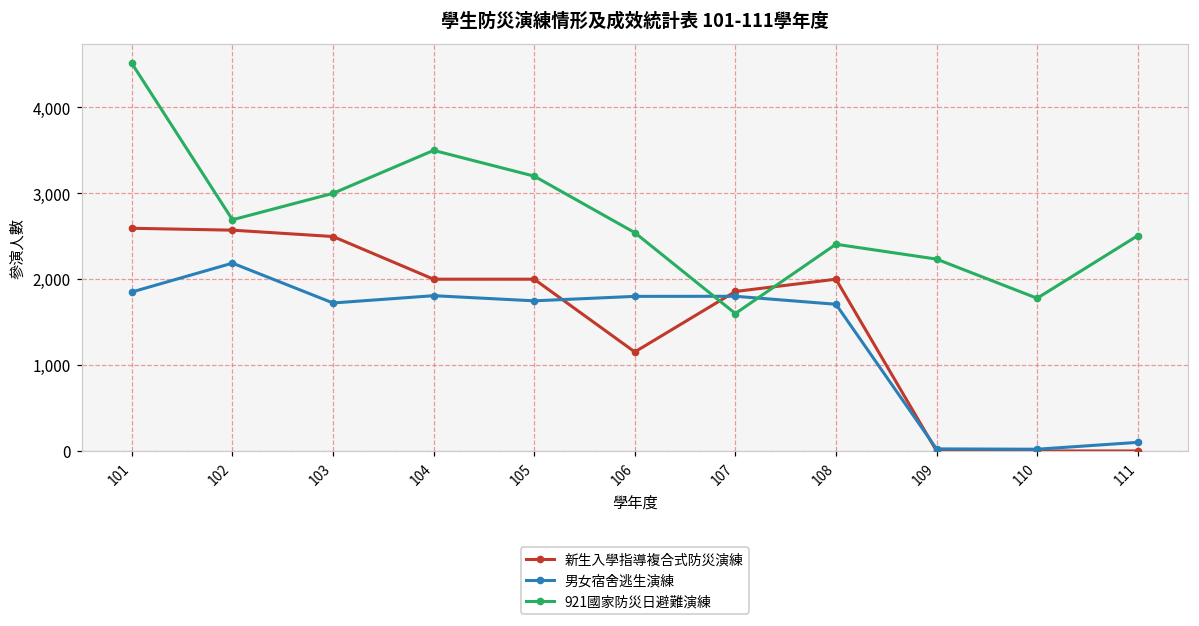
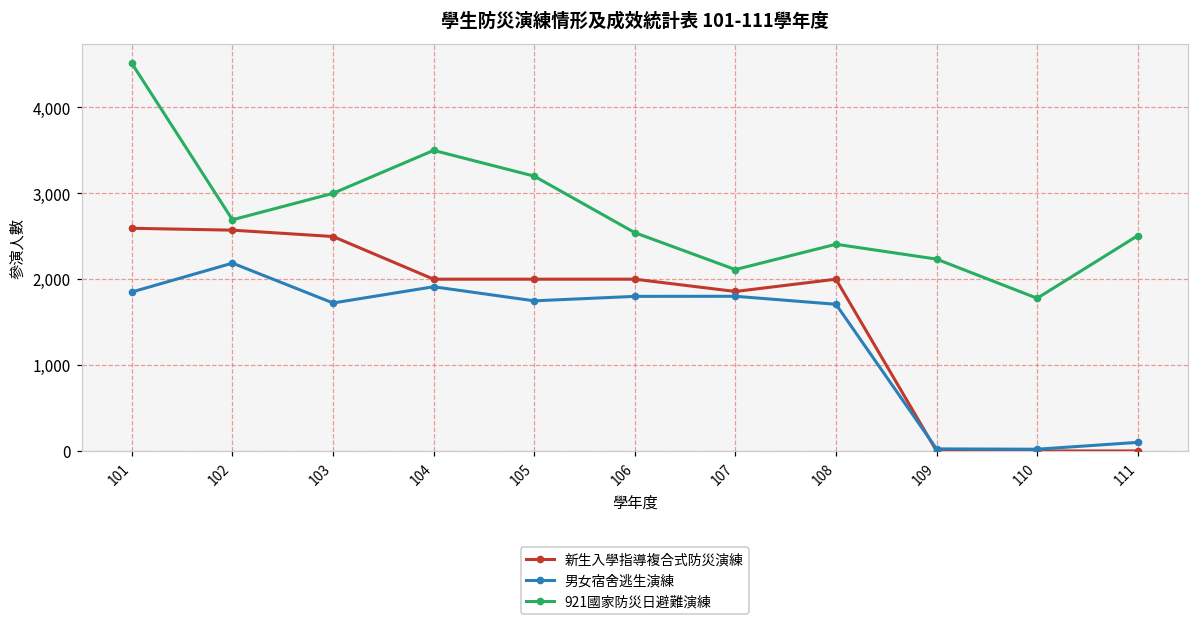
男女宿舍逃生演練, 104: 1,800 -> 1,900
新生入學指導複合式防災演練, 106: 1,200 -> 2,000
921國家防災日避難演練, 107: 1,600 -> 2,100
